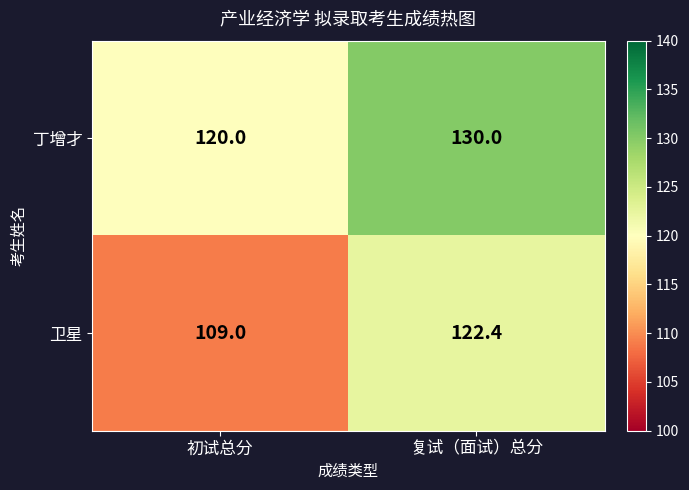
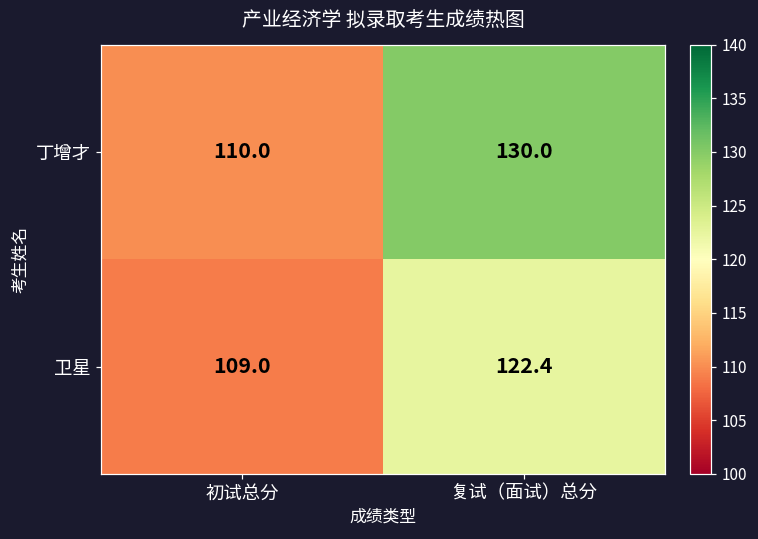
丁增才, 初试总分: 120.0 -> 110.0
